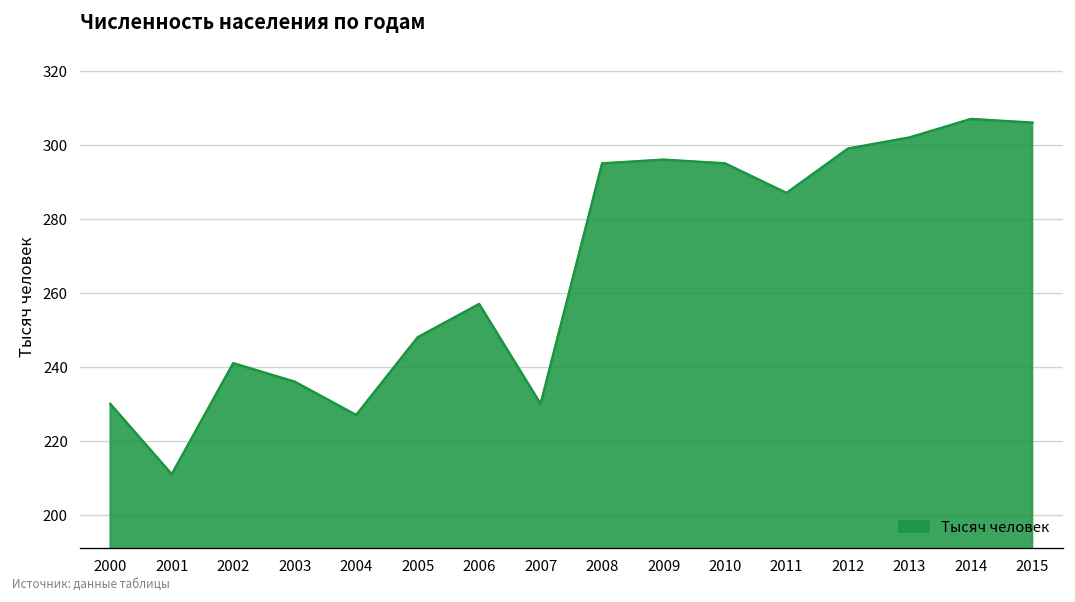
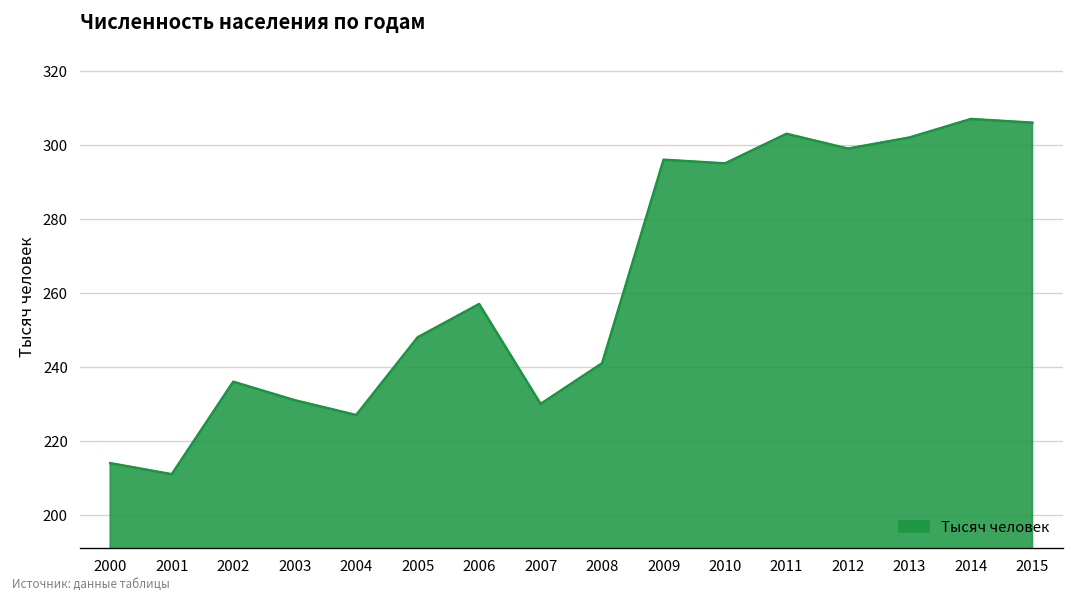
2000: 230 -> 214
2002: 241 -> 236
2003: 236 -> 231
2008: 295 -> 241
2011: 287 -> 303
